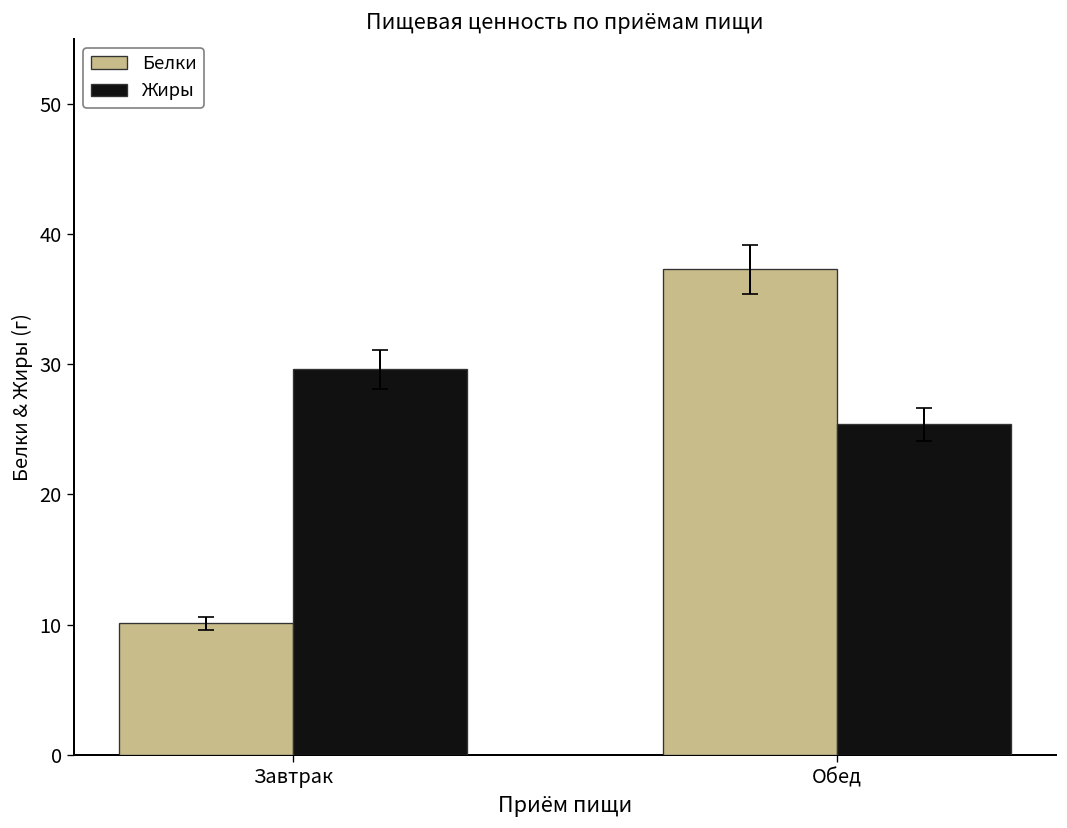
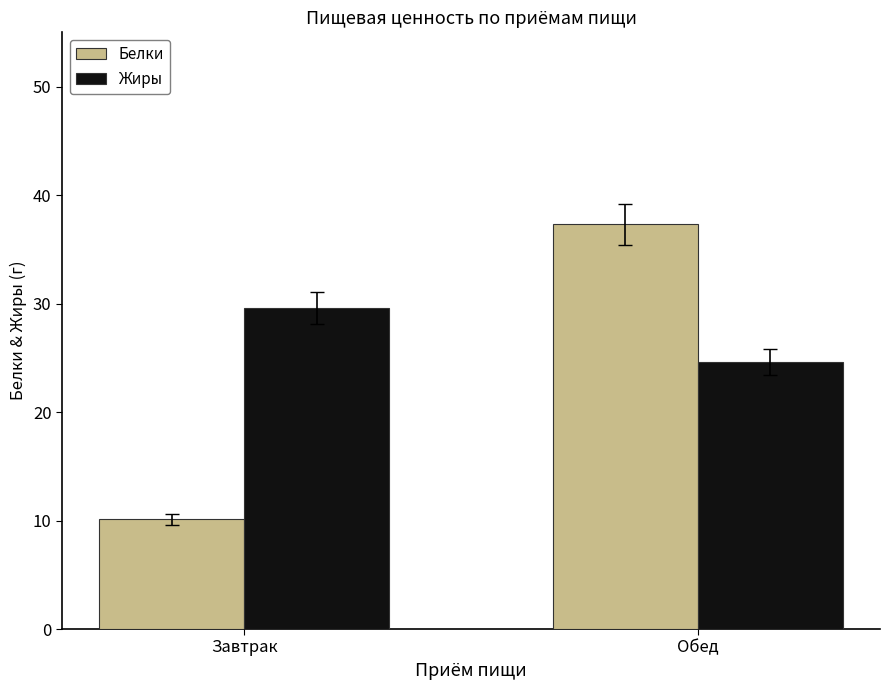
Жиры, Обед: 25.4 -> 24.6
